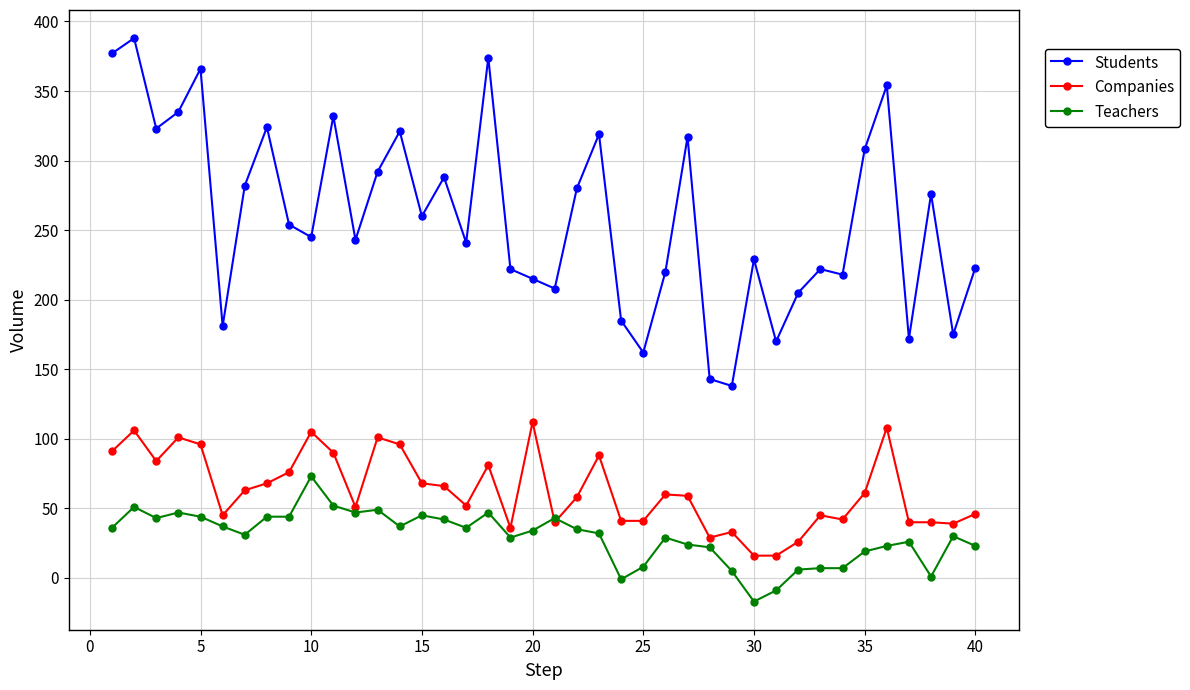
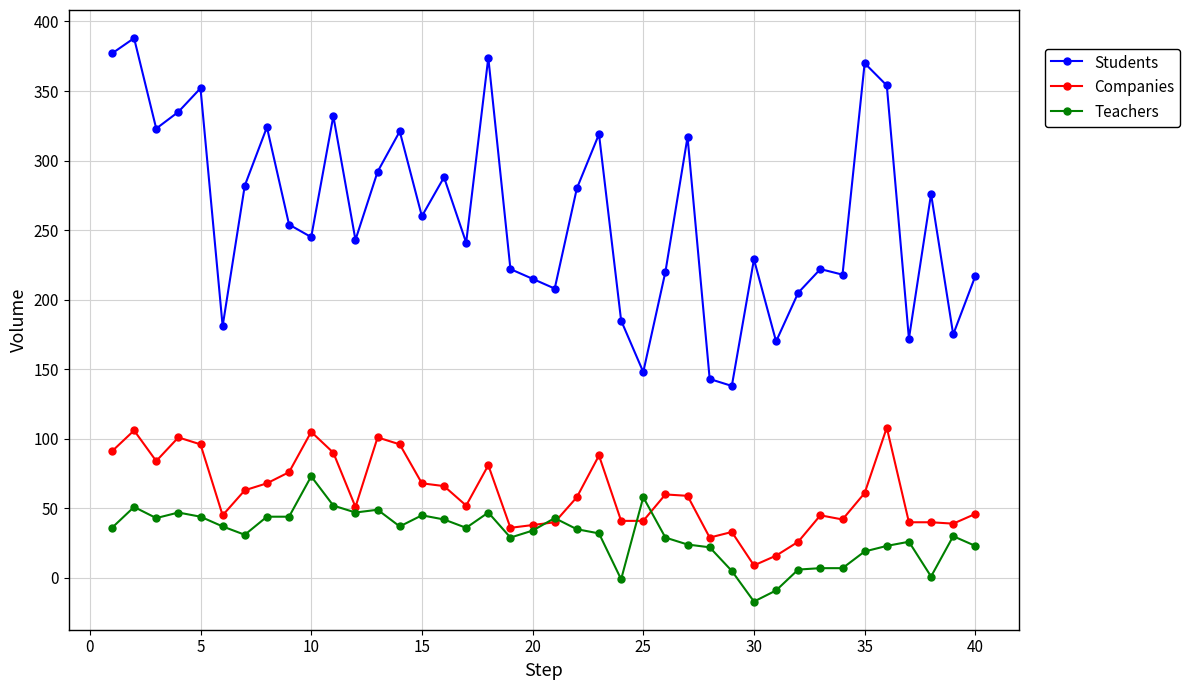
Students, 5: 366 -> 352
Companies, 20: 112 -> 38
Students, 25: 162 -> 148
Teachers, 25: 8 -> 58
Companies, 30: 16 -> 9
Students, 35: 308 -> 370
Students, 40: 223 -> 217
